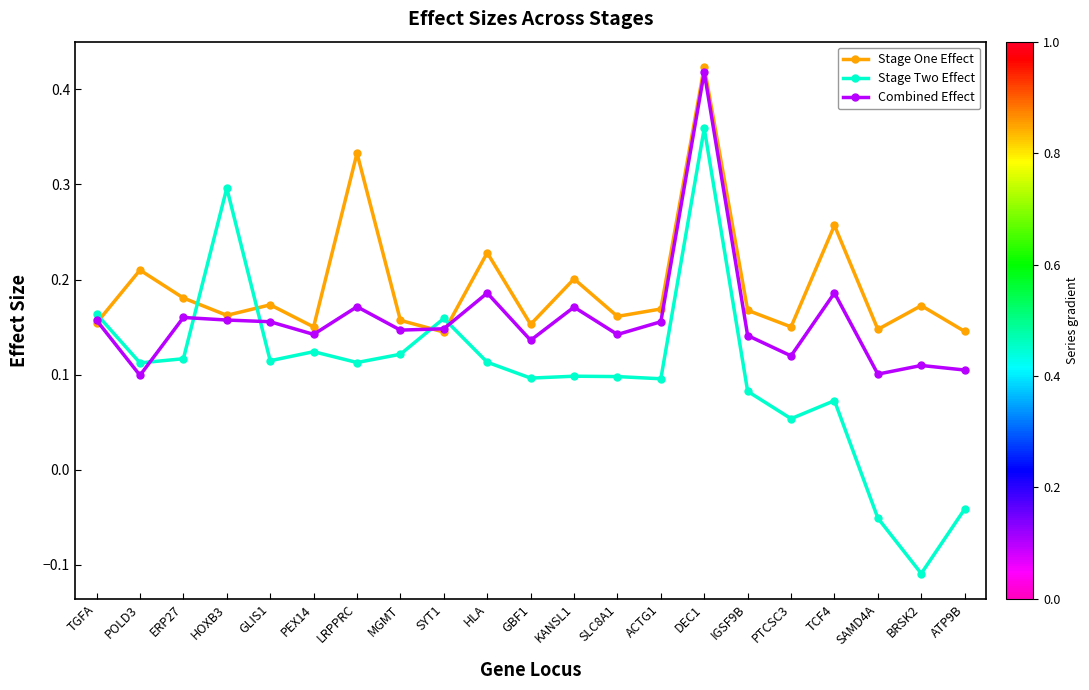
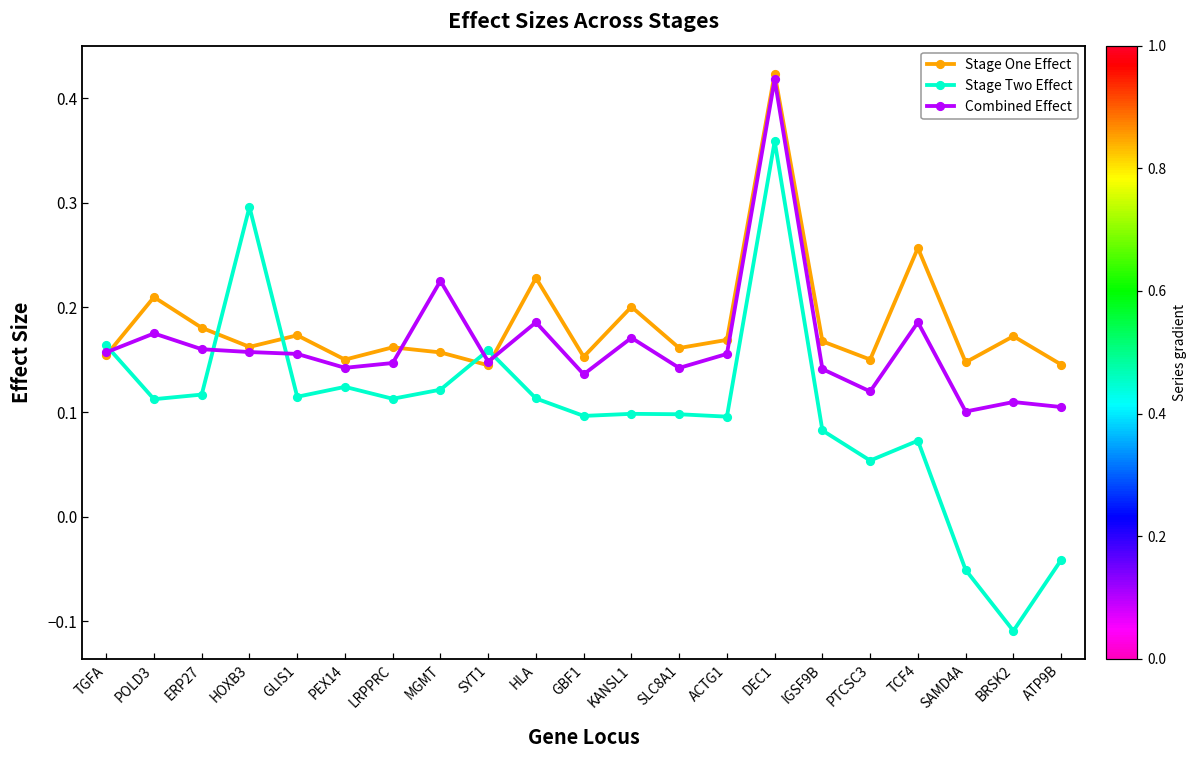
Combined Effect, POLD3: 0.10 -> 0.18
Stage One Effect, LRPPRC: 0.33 -> 0.16
Combined Effect, LRPPRC: 0.17 -> 0.15
Combined Effect, MGMT: 0.15 -> 0.23
